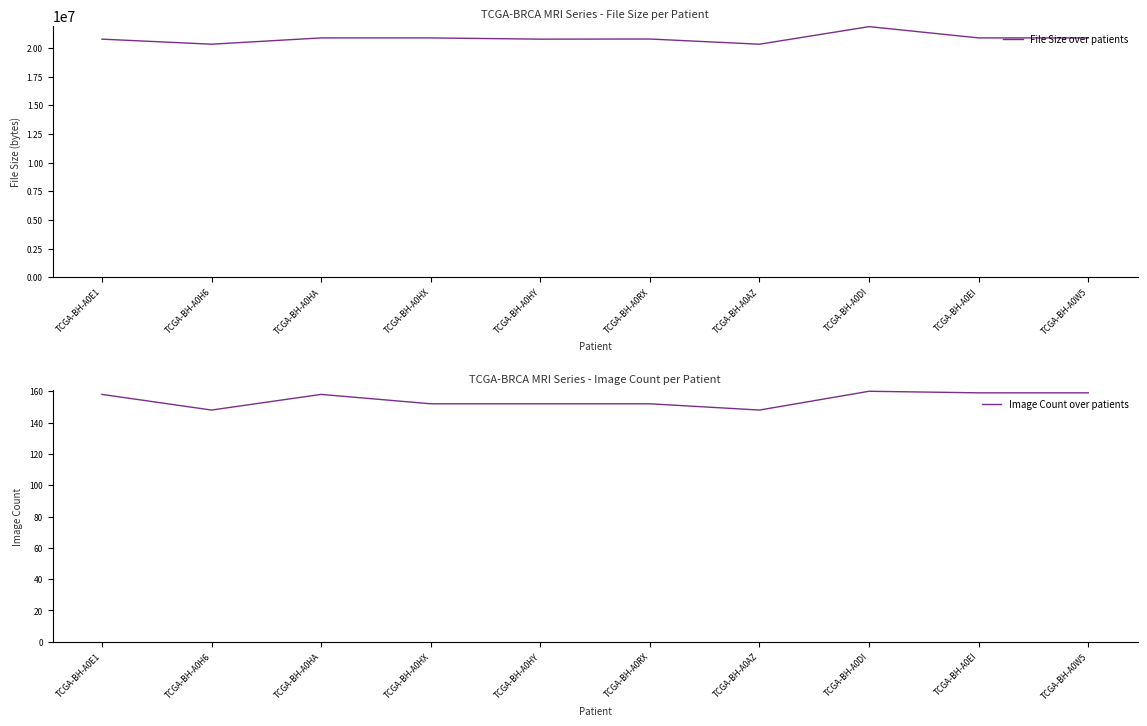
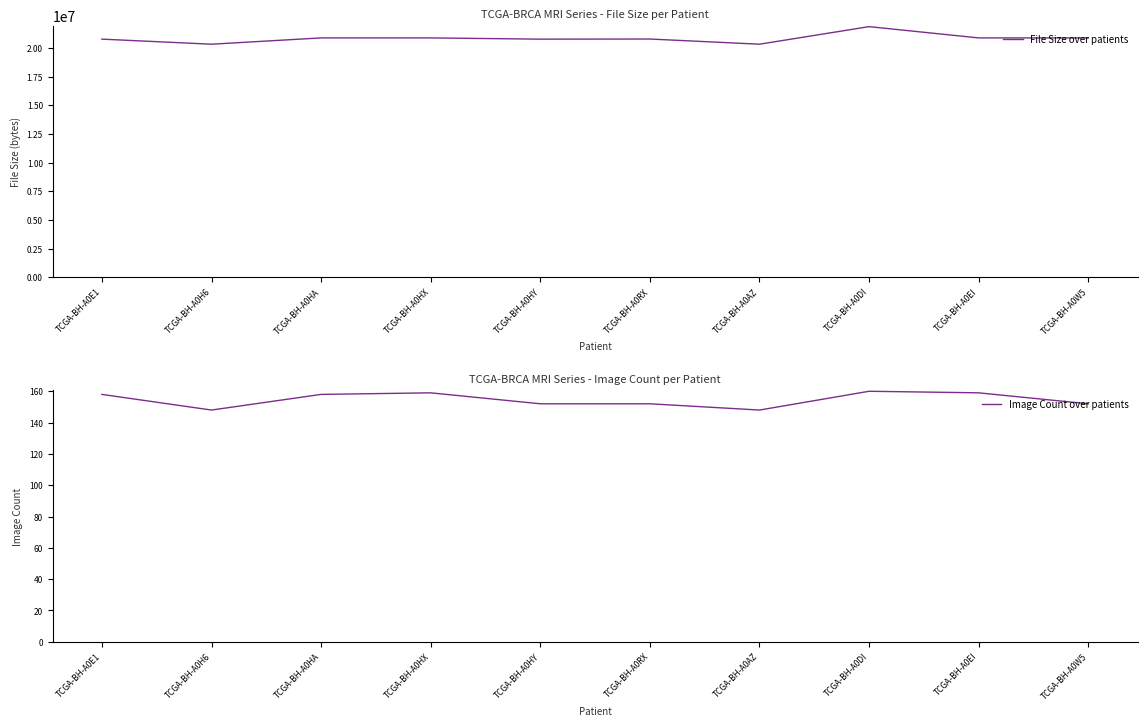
TCGA-BRCA MRI Series - Image Count per Patient, TCGA-BH-A0HX: 152 -> 159
TCGA-BRCA MRI Series - Image Count per Patient, TCGA-BH-A0W5: 159 -> 152
